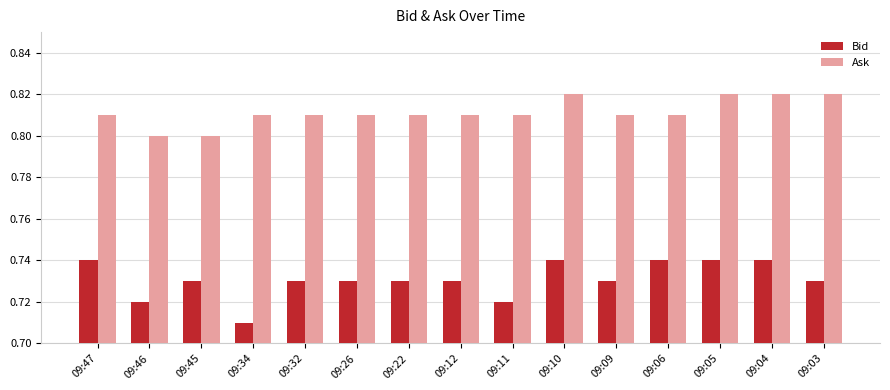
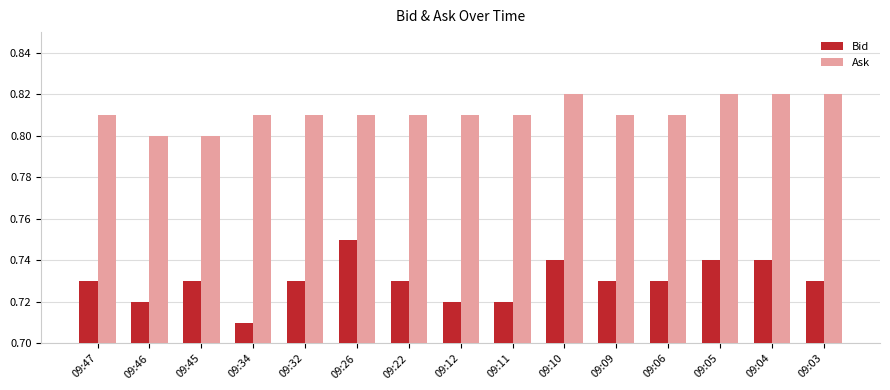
Bid, 09:47: 0.74 -> 0.73
Bid, 09:26: 0.73 -> 0.75
Bid, 09:12: 0.73 -> 0.72
Bid, 09:06: 0.74 -> 0.73
